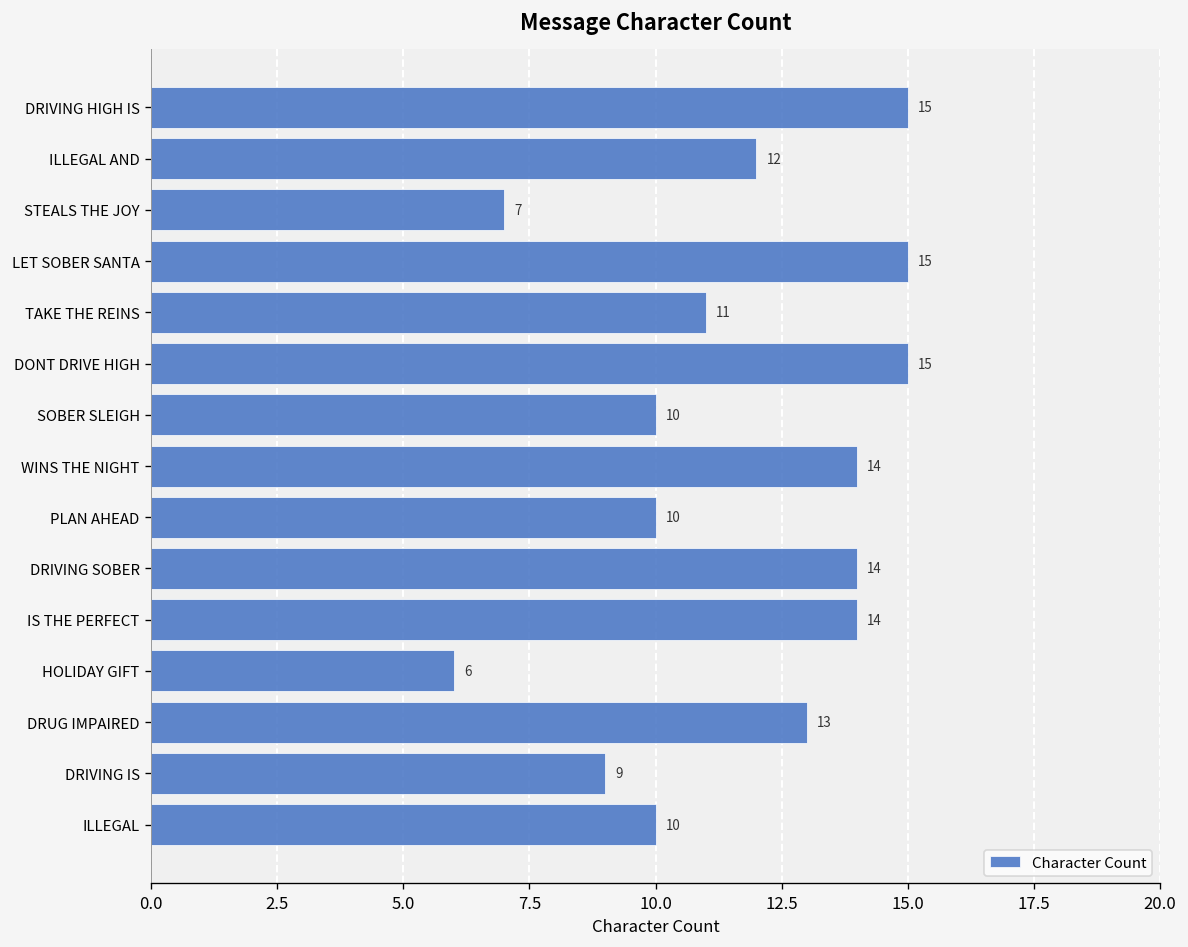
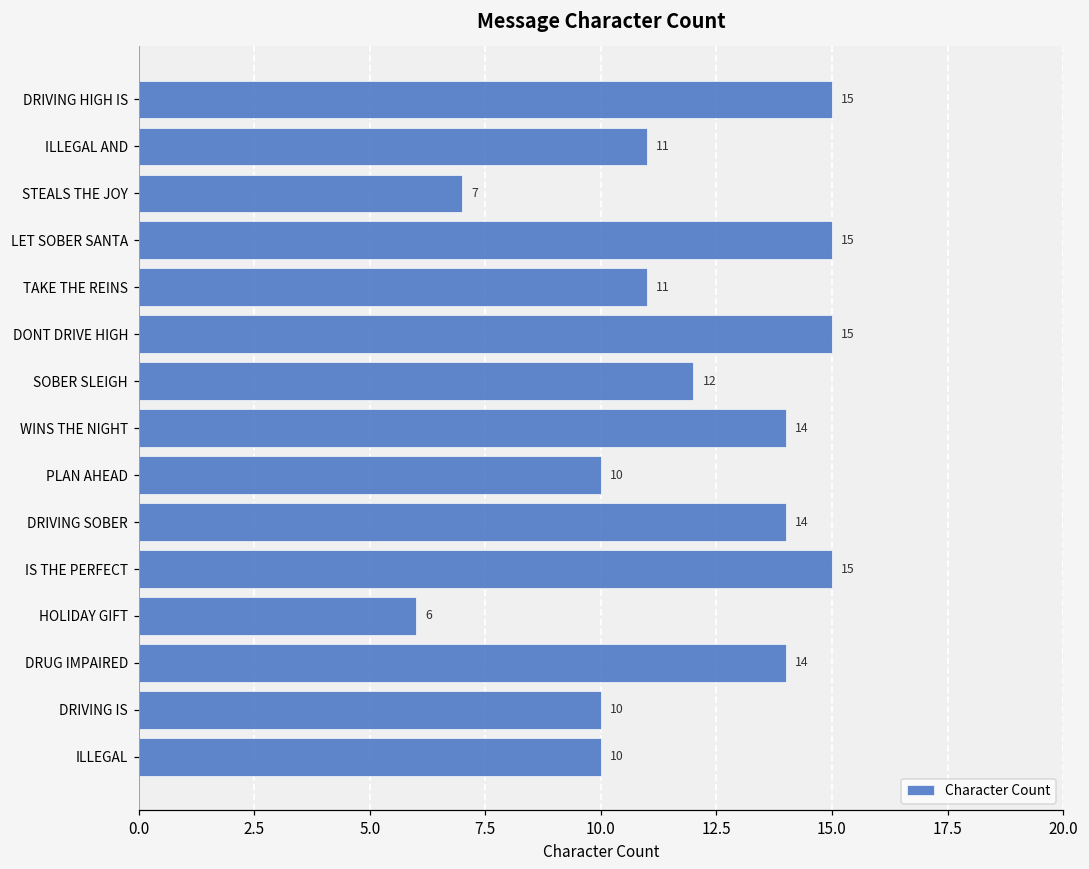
ILLEGAL AND: 12 -> 11
SOBER SLEIGH: 10 -> 12
IS THE PERFECT: 14 -> 15
DRUG IMPAIRED: 13 -> 14
DRIVING IS: 9 -> 10
